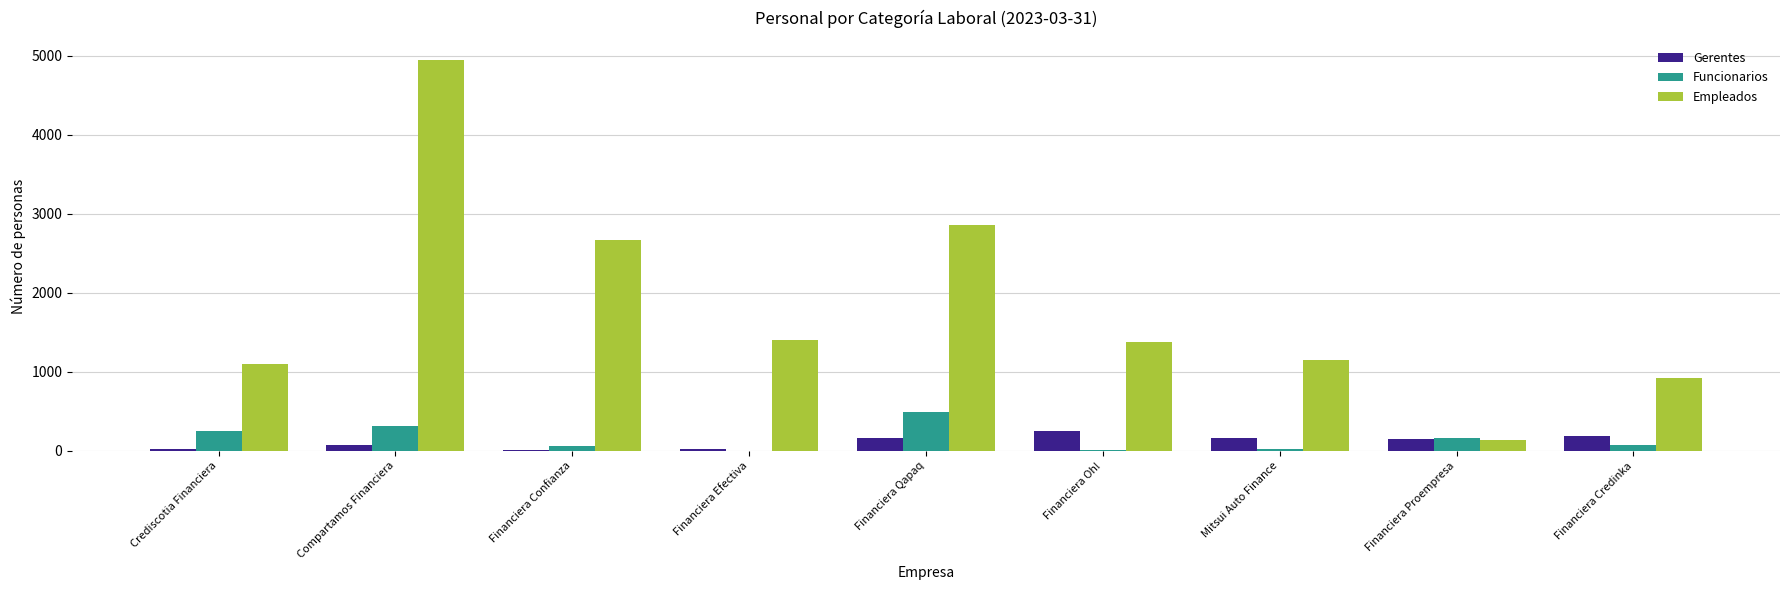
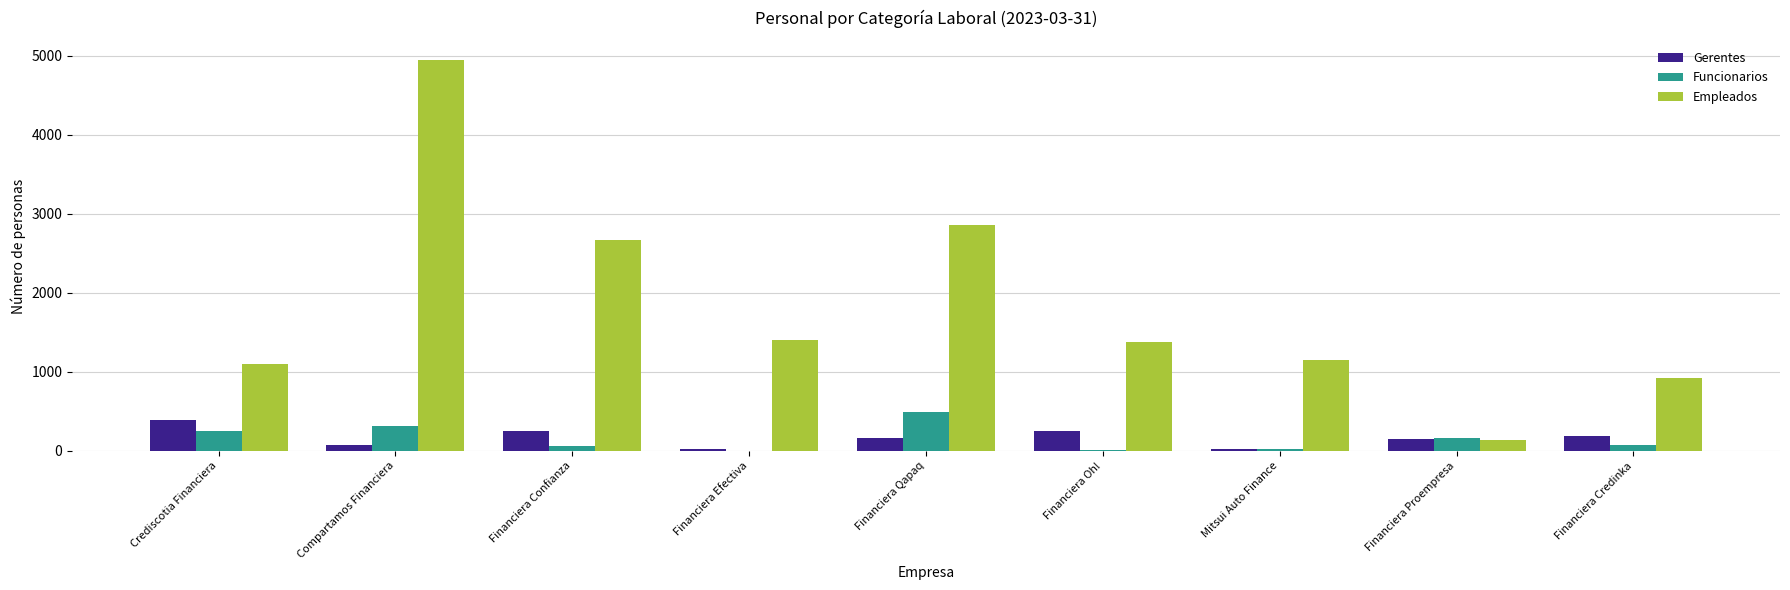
Gerentes, Crediscotia Financiera: 0 -> 400
Gerentes, Financiera Confianza: 0 -> 300
Gerentes, Mitsui Auto Finance: 200 -> 0
